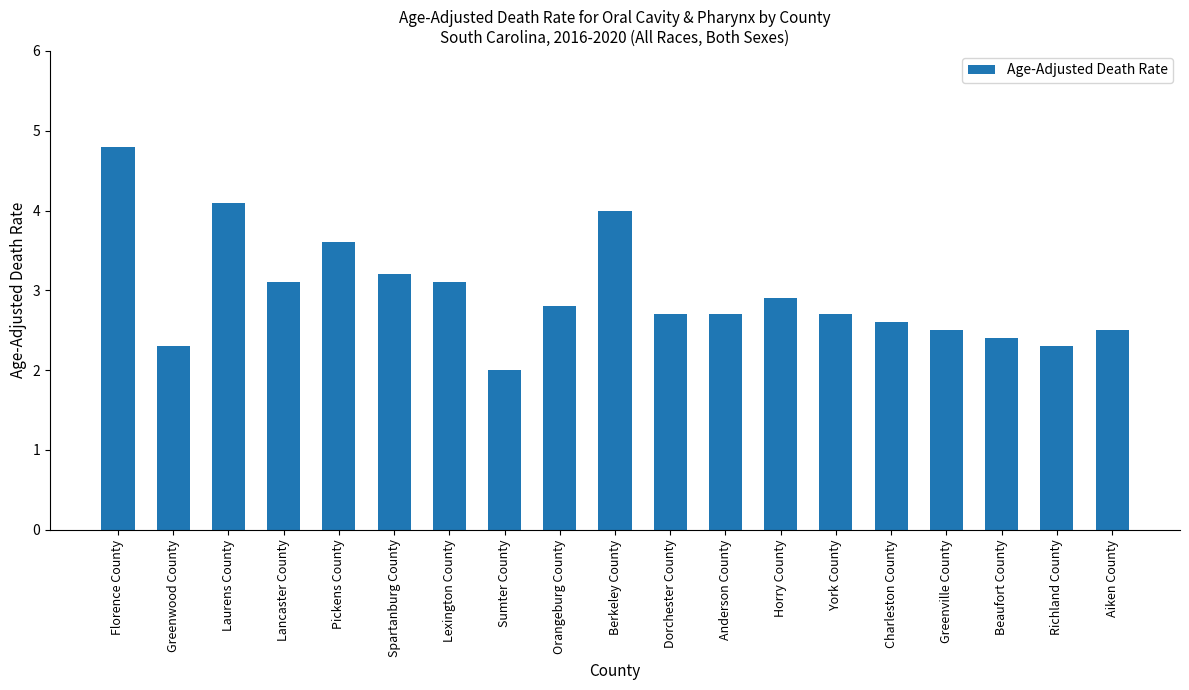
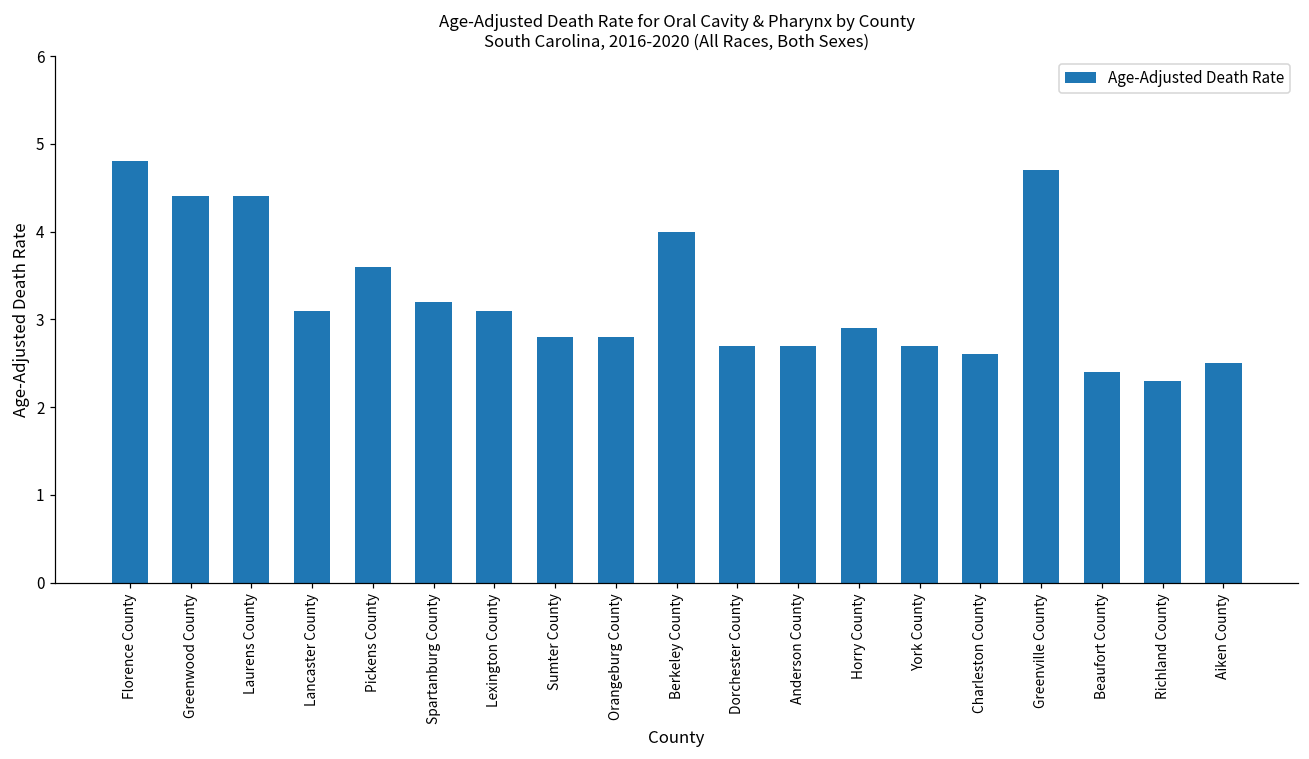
Greenwood County: 2.3 -> 4.4
Laurens County: 4.1 -> 4.4
Sumter County: 2.0 -> 2.8
Greenville County: 2.5 -> 4.7
